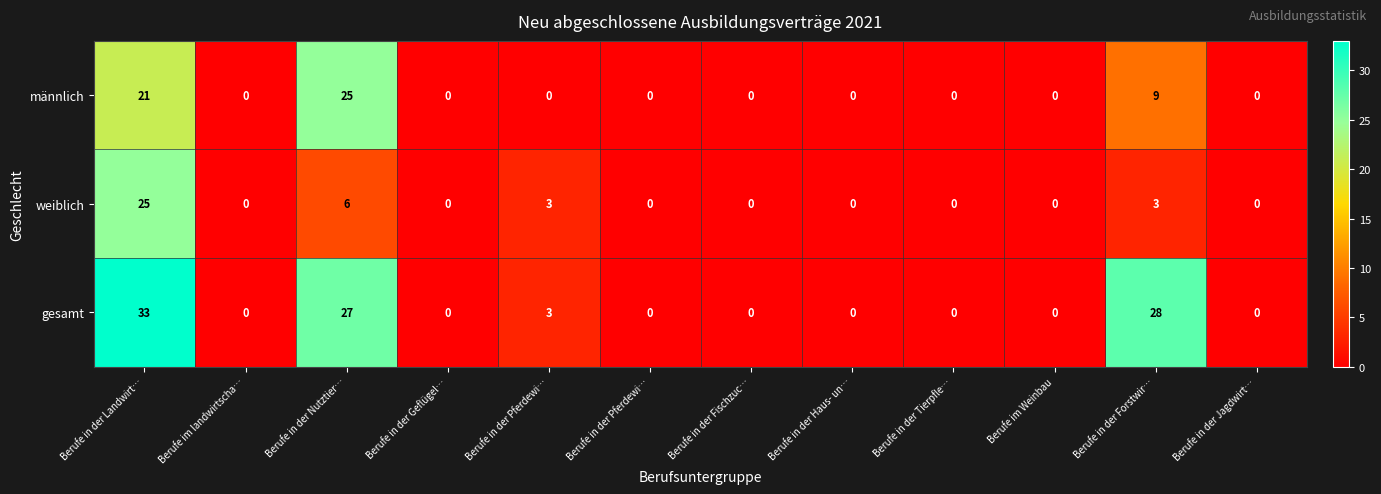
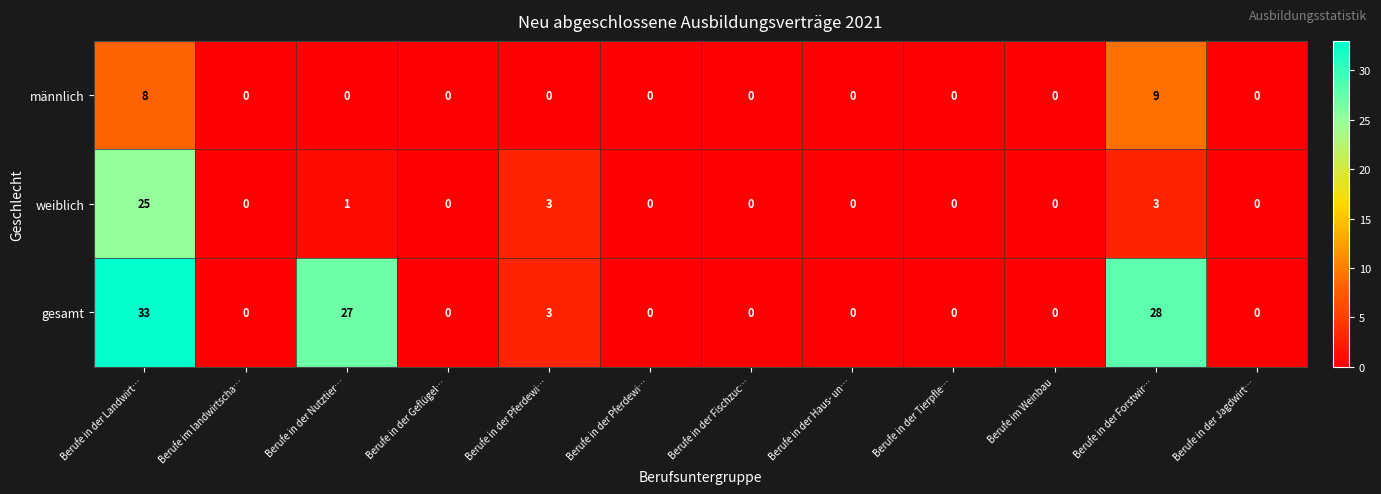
männlich, Berufe in der Landwirt…: 21 -> 8
männlich, Berufe in der Nutztier…: 25 -> 0
weiblich, Berufe in der Nutztier…: 6 -> 1
